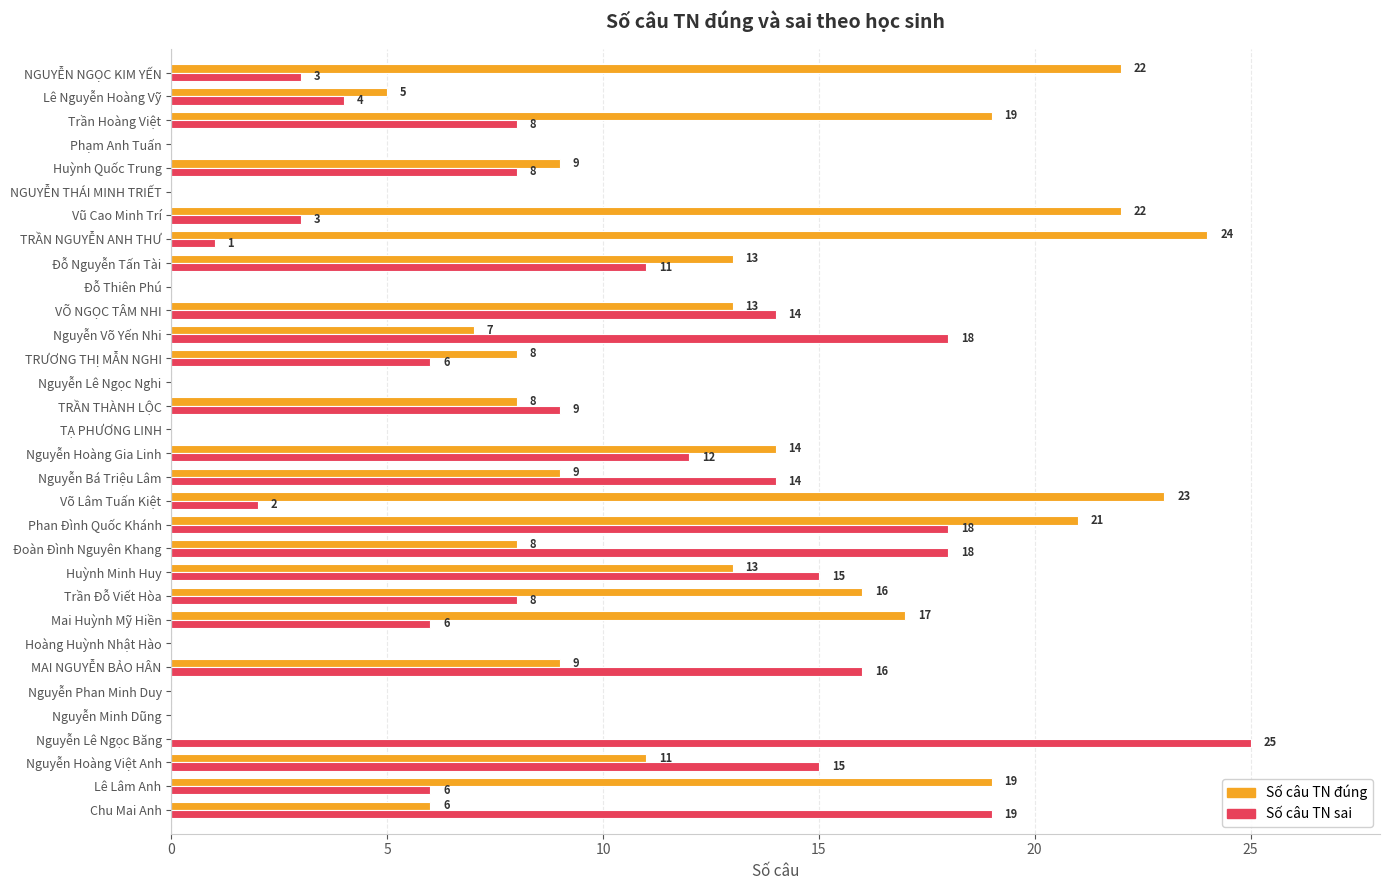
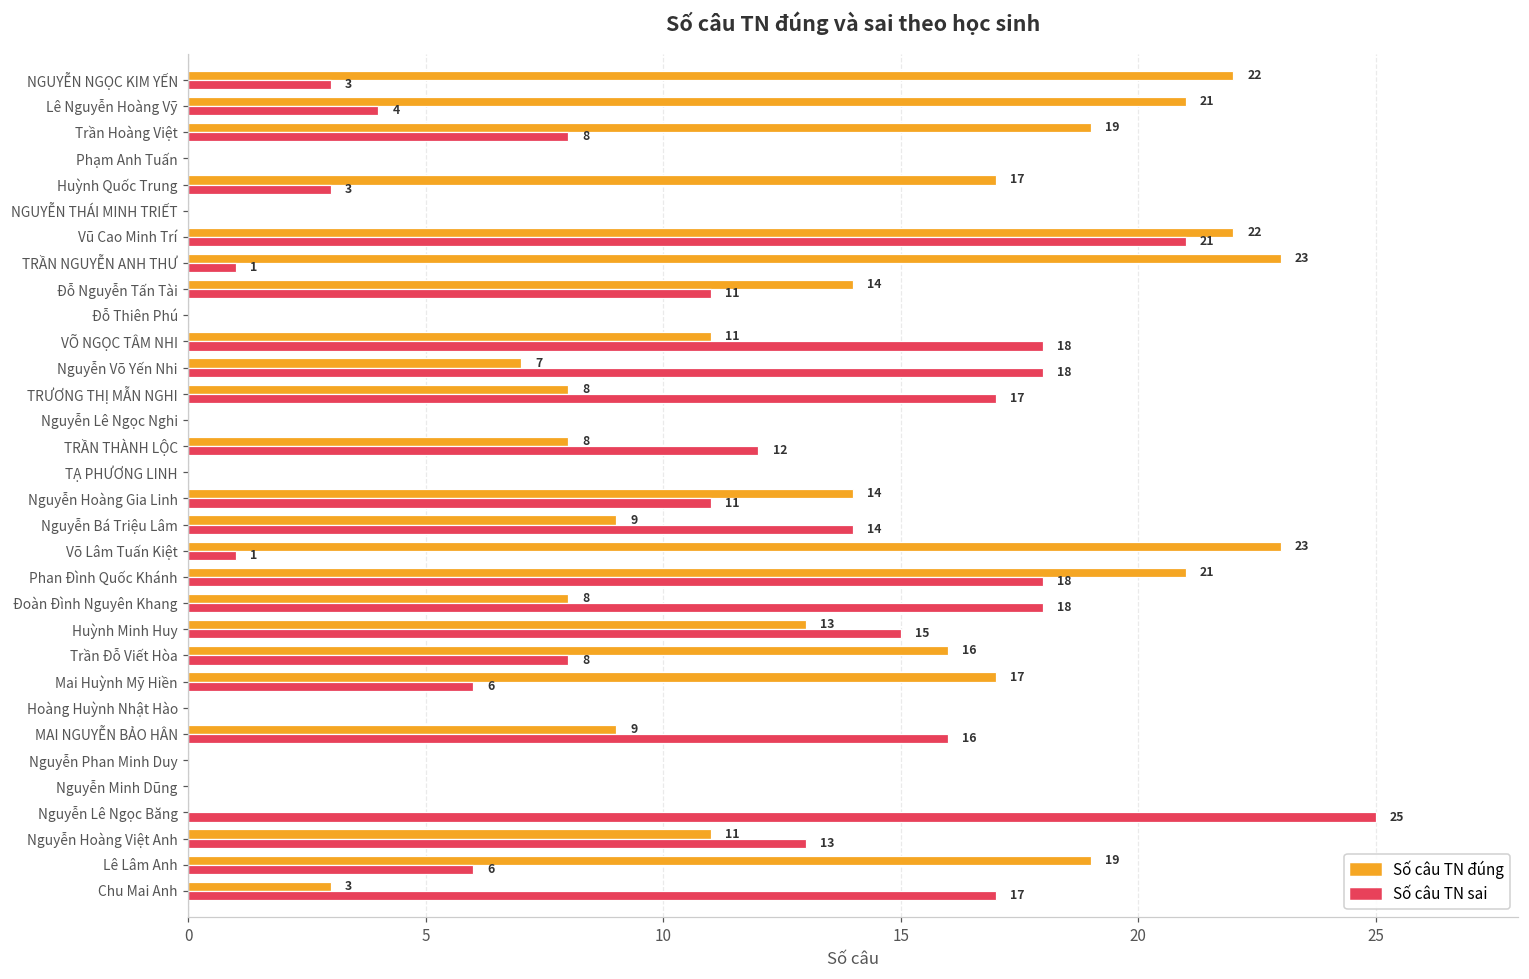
Số câu TN đúng, Lê Nguyễn Hoàng Vỹ: 5 -> 21
Số câu TN đúng, Huỳnh Quốc Trung: 9 -> 17
Số câu TN sai, Huỳnh Quốc Trung: 8 -> 3
Số câu TN sai, Vũ Cao Minh Trí: 3 -> 21
Số câu TN đúng, TRẦN NGUYỄN ANH THƯ: 24 -> 23
Số câu TN đúng, Đỗ Nguyễn Tấn Tài: 13 -> 14
Số câu TN đúng, VÕ NGỌC TÂM NHI: 13 -> 11
Số câu TN sai, VÕ NGỌC TÂM NHI: 14 -> 18
Số câu TN sai, TRƯƠNG THỊ MẪN NGHI: 6 -> 17
Số câu TN sai, TRẦN THÀNH LỘC: 9 -> 12
Số câu TN sai, Nguyễn Hoàng Gia Linh: 12 -> 11
Số câu TN sai, Võ Lâm Tuấn Kiệt: 2 -> 1
Số câu TN sai, Nguyễn Hoàng Việt Anh: 15 -> 13
Số câu TN đúng, Chu Mai Anh: 6 -> 3
Số câu TN sai, Chu Mai Anh: 19 -> 17
